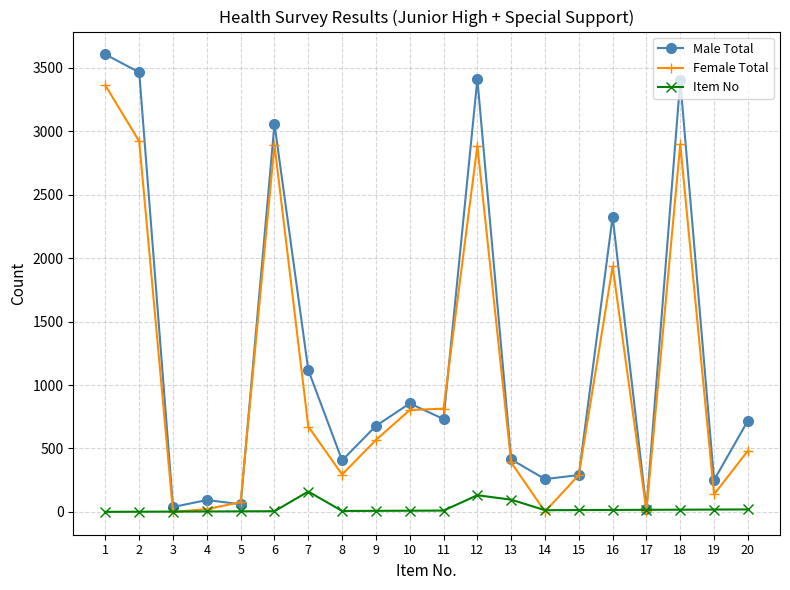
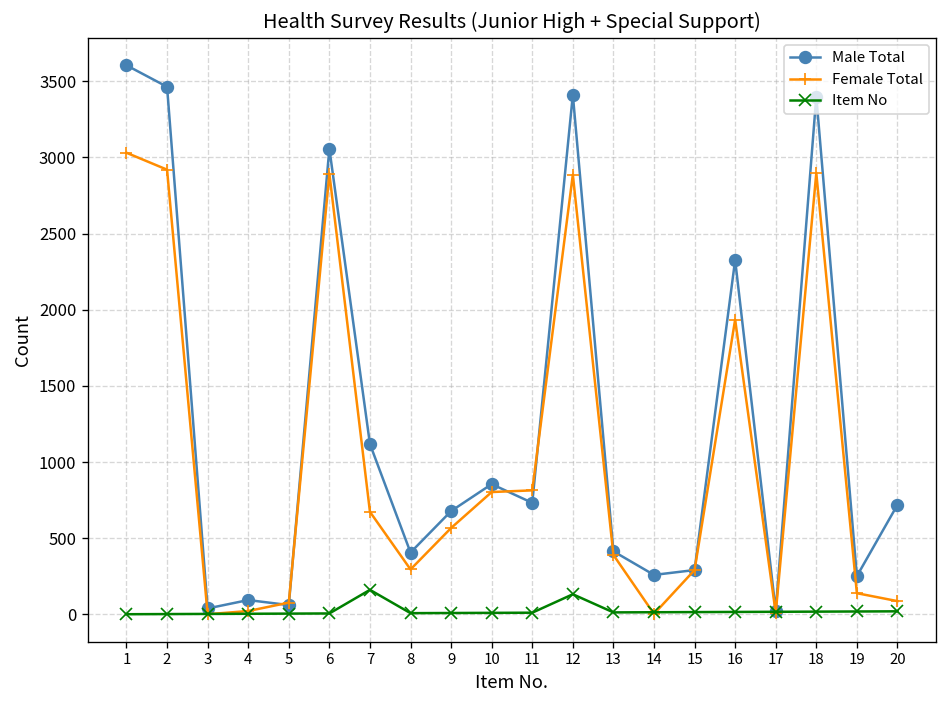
Female Total, 1: 3360 -> 3030
Item No, 13: 100 -> 10
Female Total, 20: 480 -> 90
